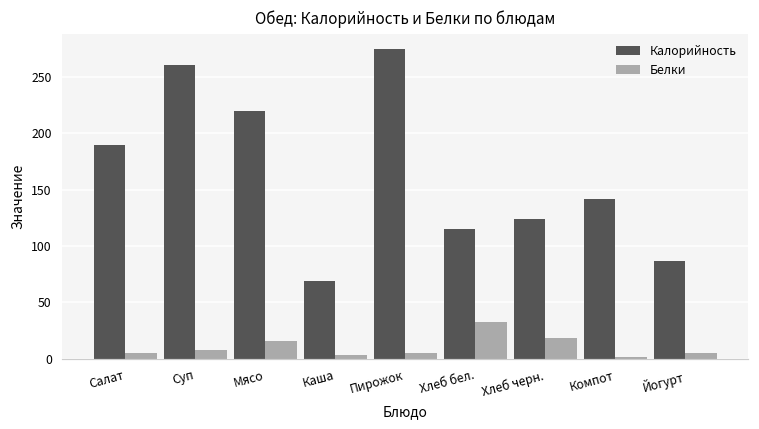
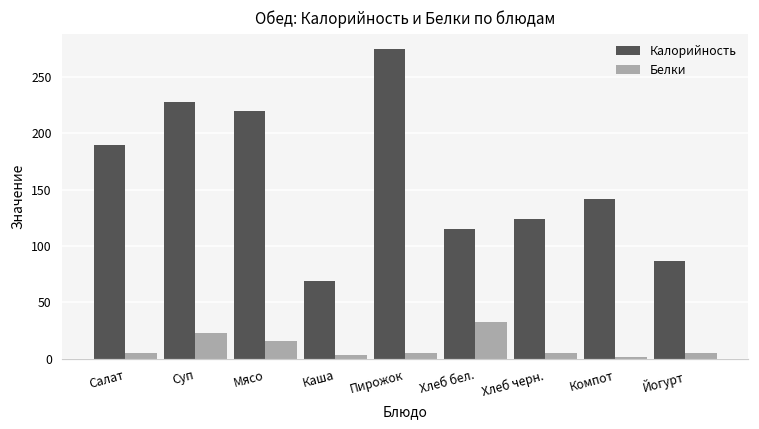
Калорийность, Суп: 261 -> 228
Белки, Суп: 7 -> 23
Белки, Хлеб черн.: 18 -> 5
